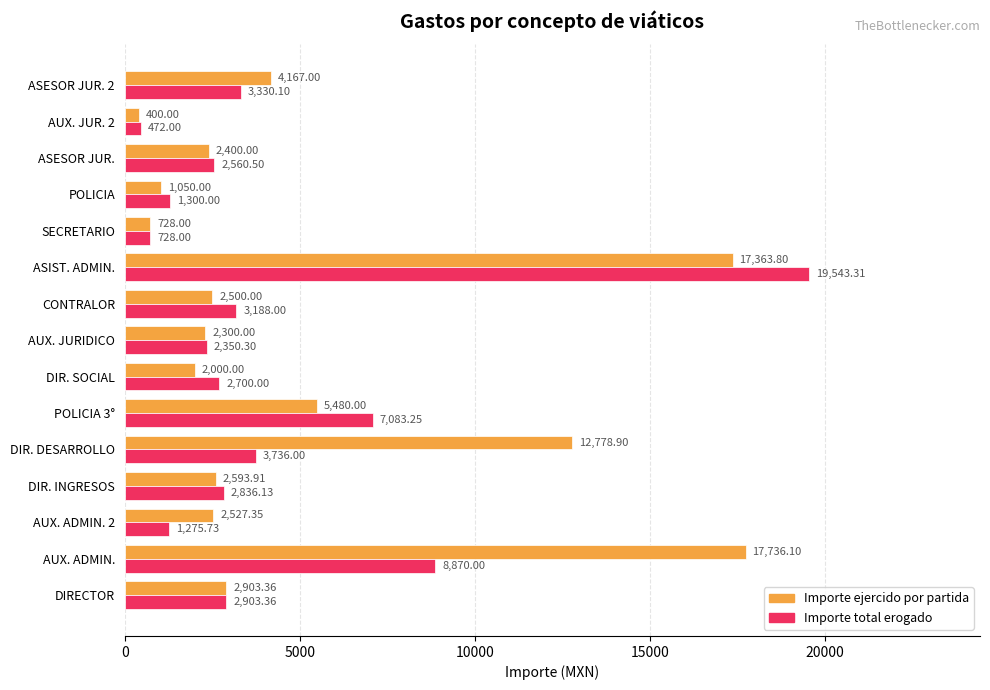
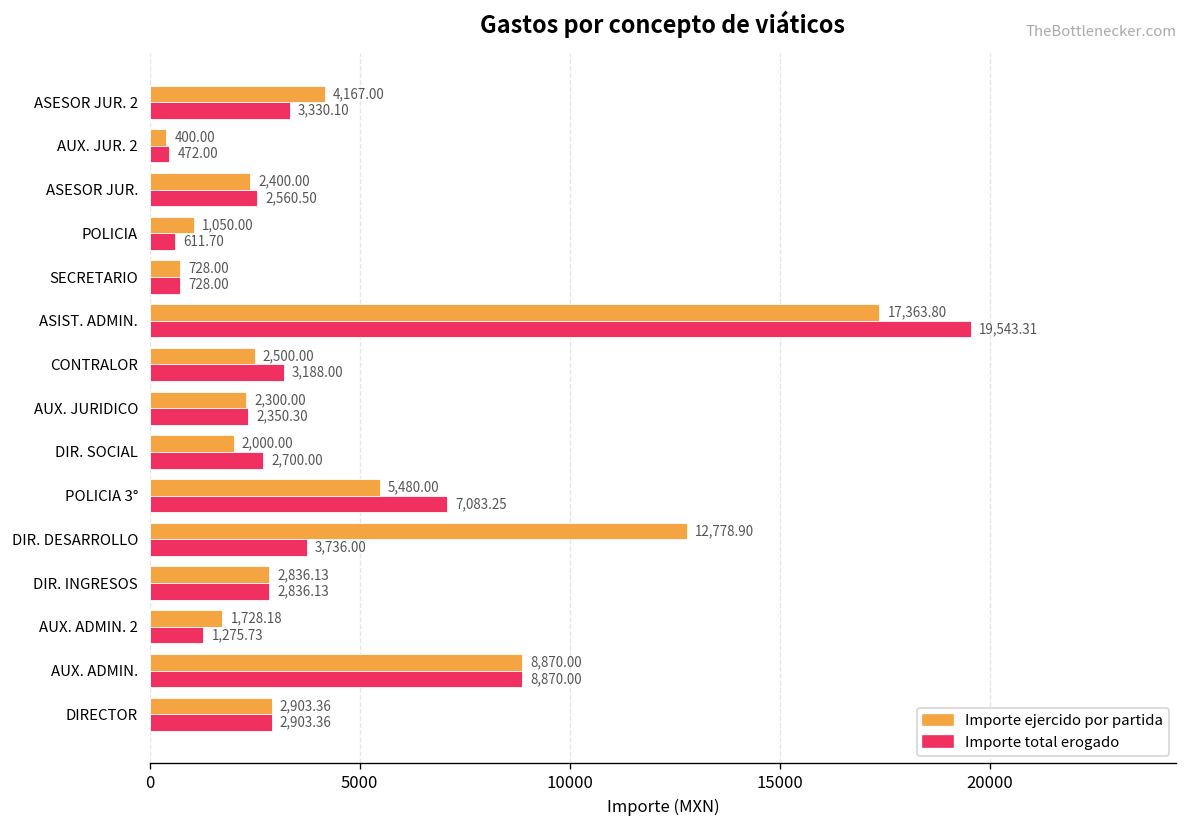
Importe total erogado, POLICIA: 1,300.00 -> 611.70
Importe ejercido por partida, DIR. INGRESOS: 2,593.91 -> 2,836.13
Importe ejercido por partida, AUX. ADMIN. 2: 2,527.35 -> 1,728.18
Importe ejercido por partida, AUX. ADMIN.: 17,736.10 -> 8,870.00
